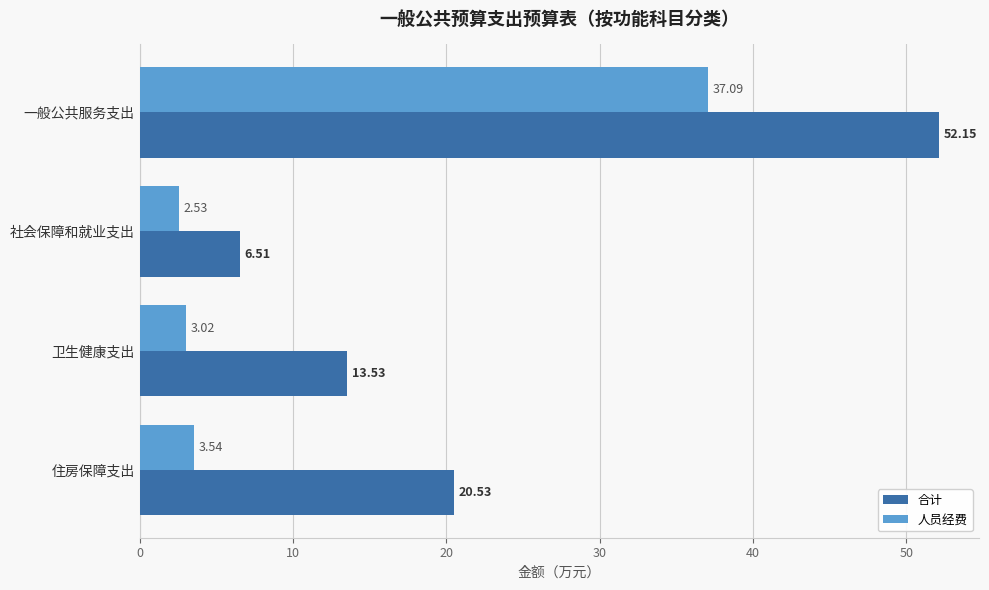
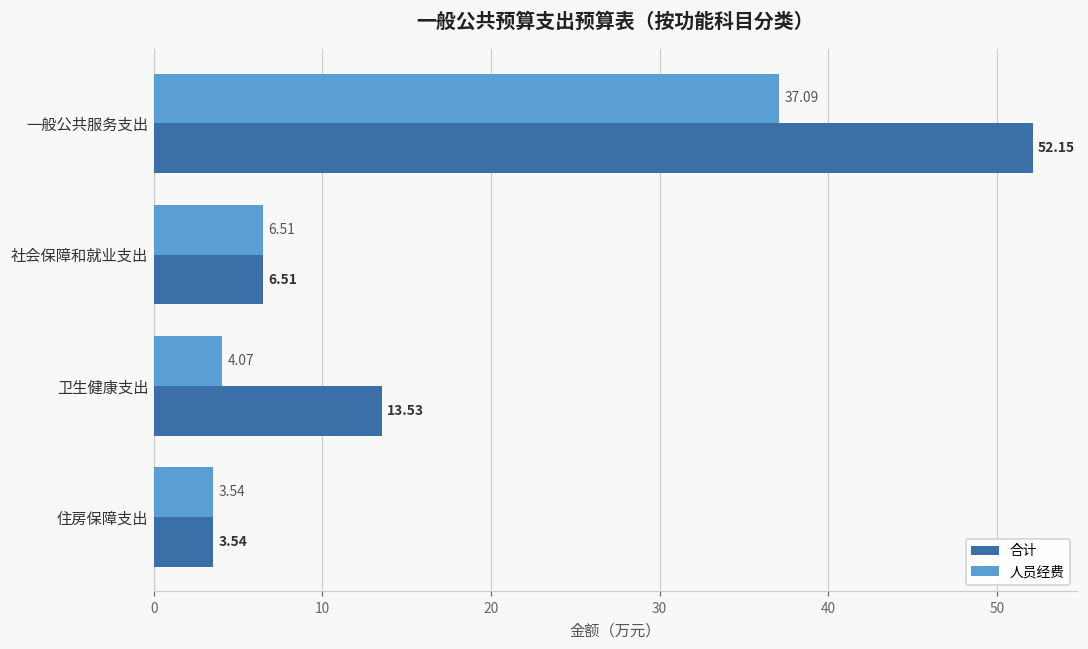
人员经费, 社会保障和就业支出: 2.53 -> 6.51
人员经费, 卫生健康支出: 3.02 -> 4.07
合计, 住房保障支出: 20.53 -> 3.54
